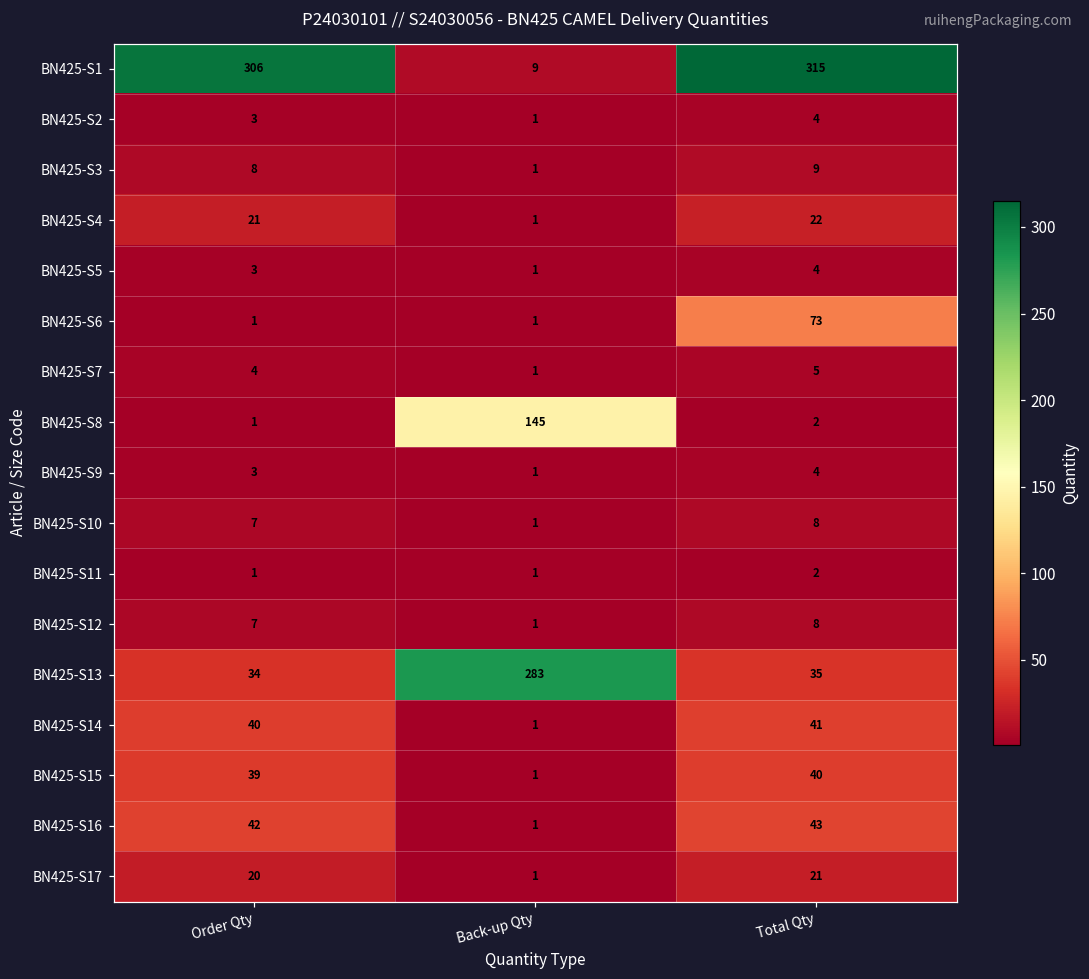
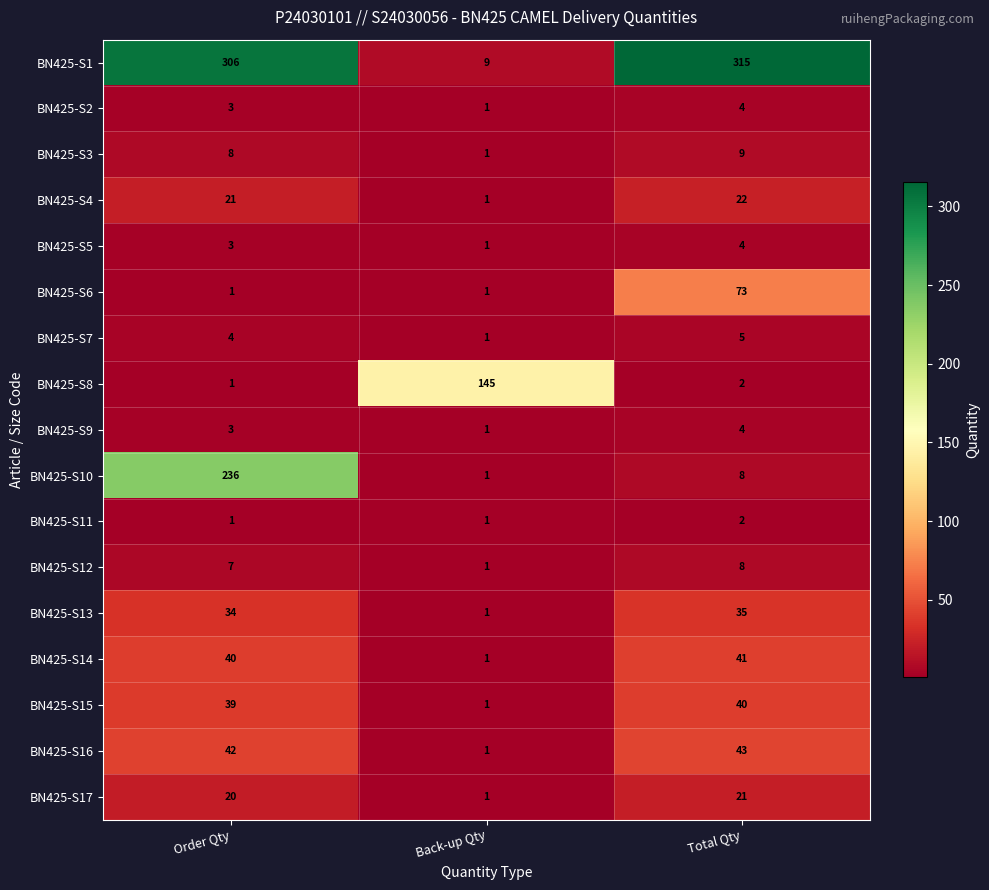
BN425-S10, Order Qty: 7 -> 236
BN425-S13, Back-up Qty: 283 -> 1
